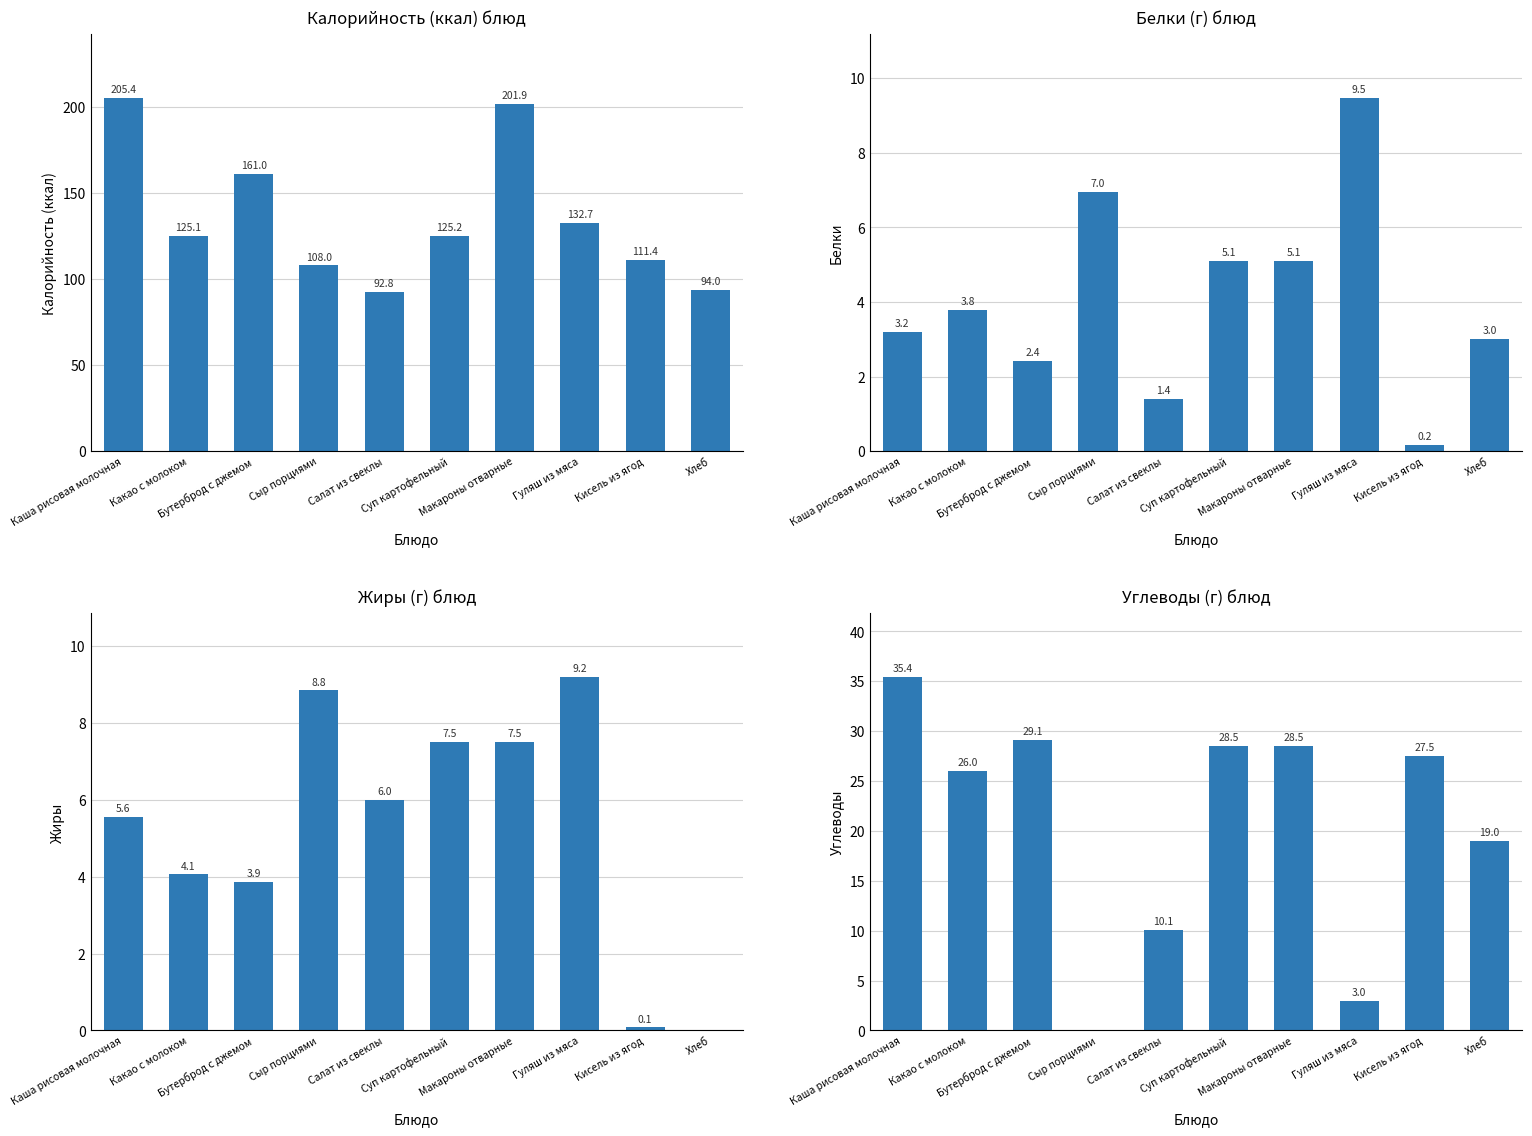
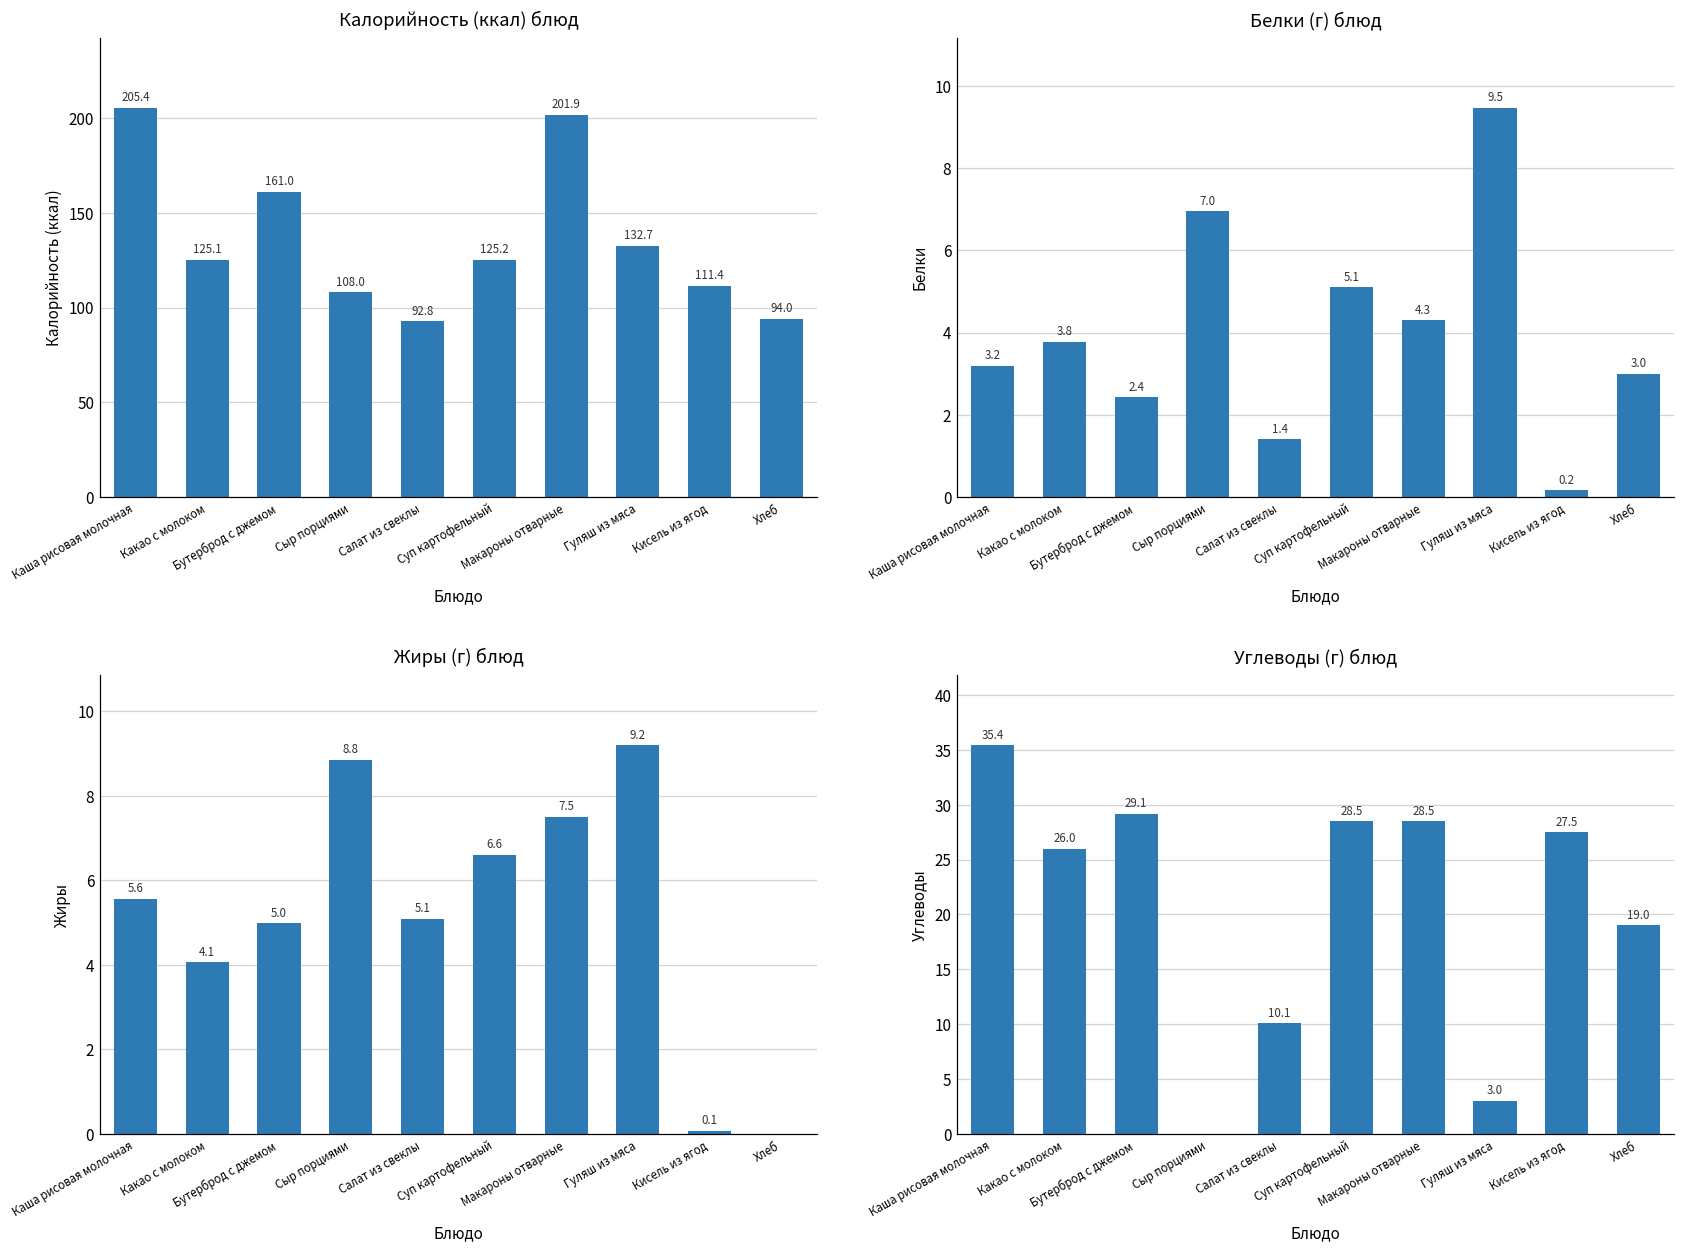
Белки (г) блюд, Макароны отварные: 5.1 -> 4.3
Жиры (г) блюд, Бутерброд с джемом: 3.9 -> 5.0
Жиры (г) блюд, Салат из свеклы: 6.0 -> 5.1
Жиры (г) блюд, Суп картофельный: 7.5 -> 6.6
